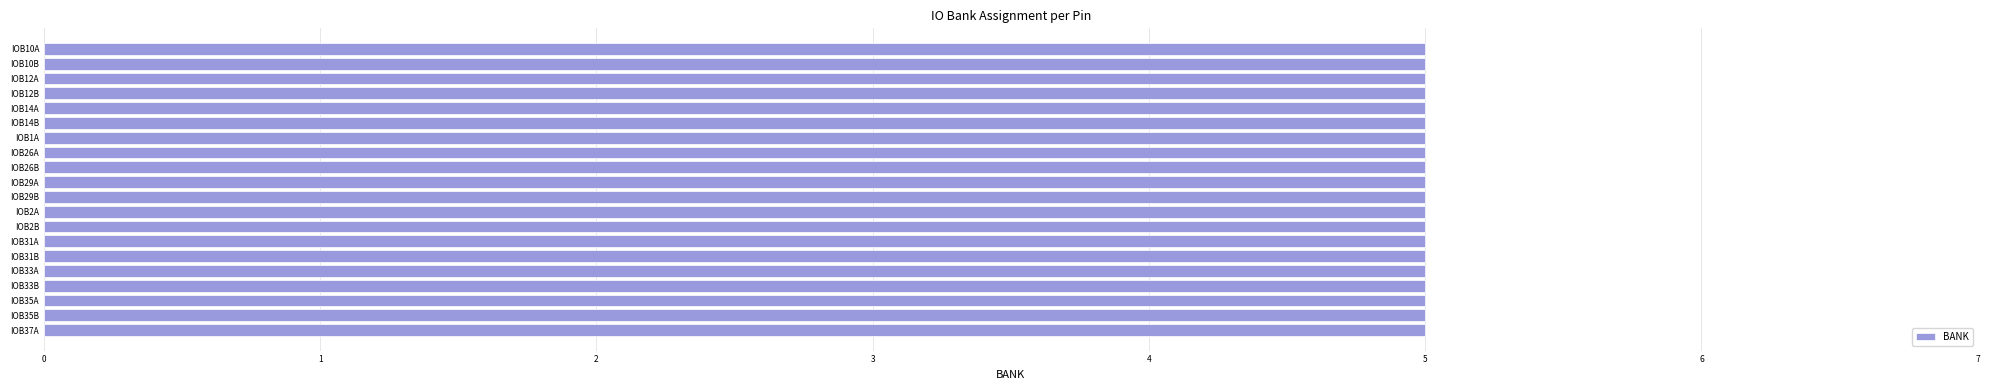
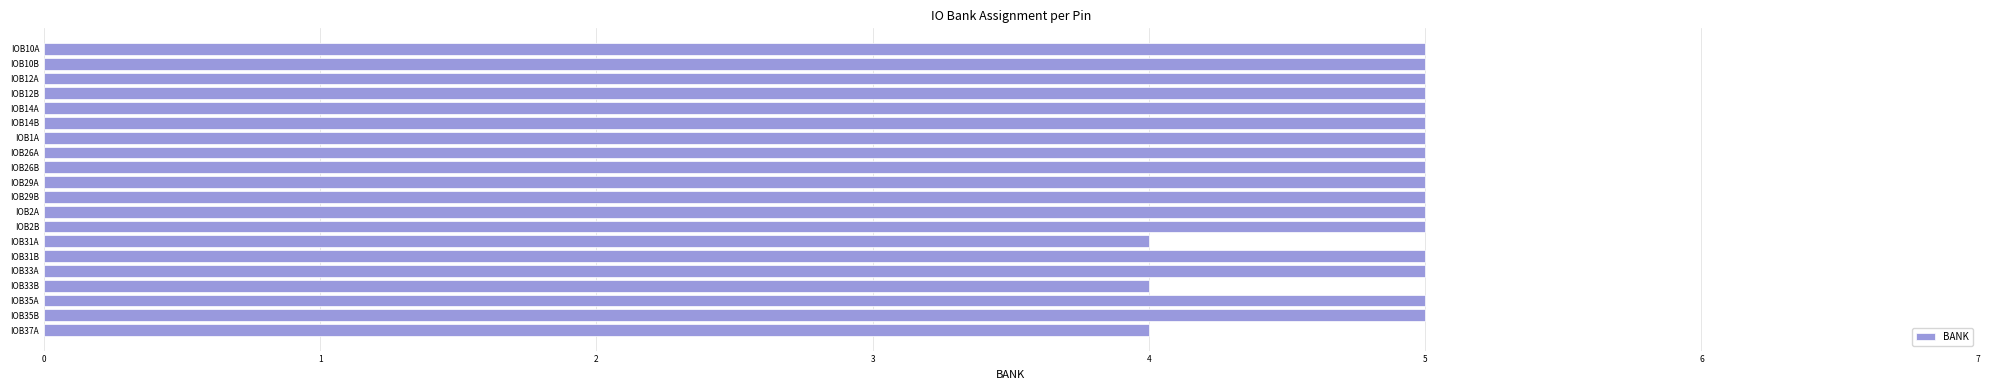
IOB31A: 5 -> 4
IOB33B: 5 -> 4
IOB37A: 5 -> 4
